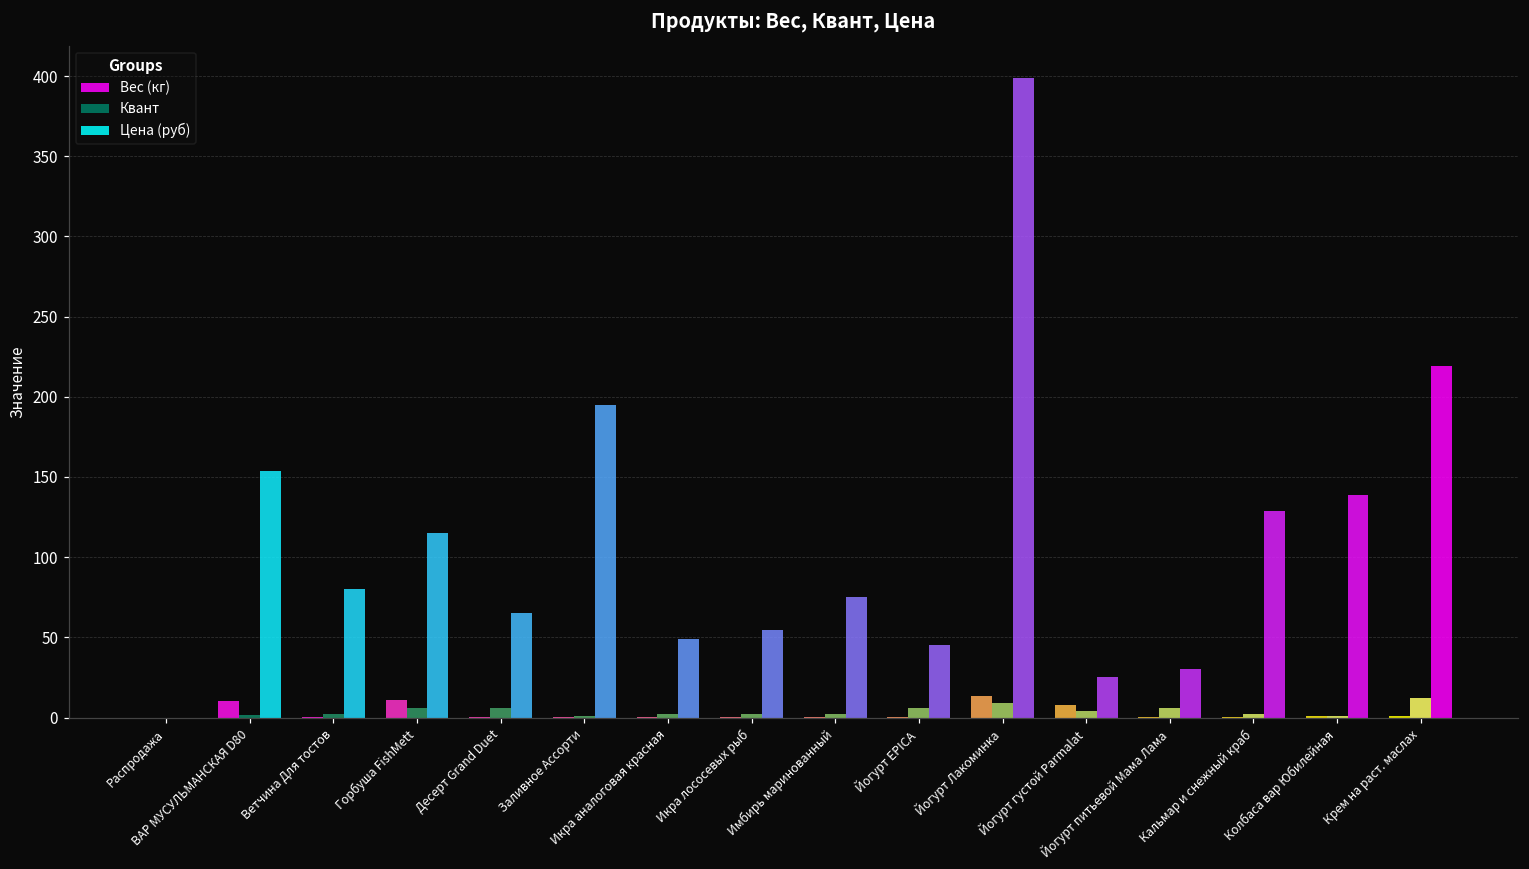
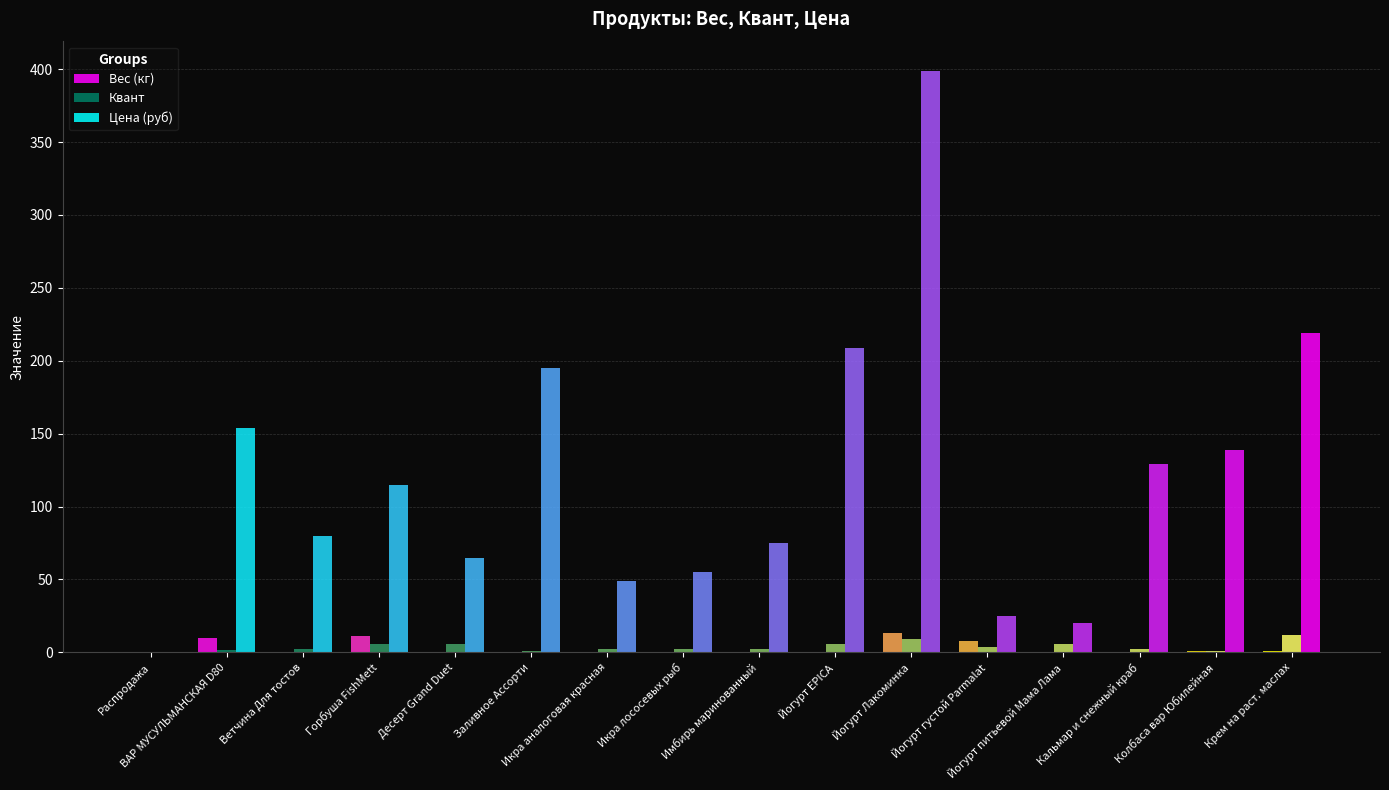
Цена (руб), Йогурт EPICA: 45 -> 209
Цена (руб), Йогурт питьевой Мама Лама: 30 -> 20
